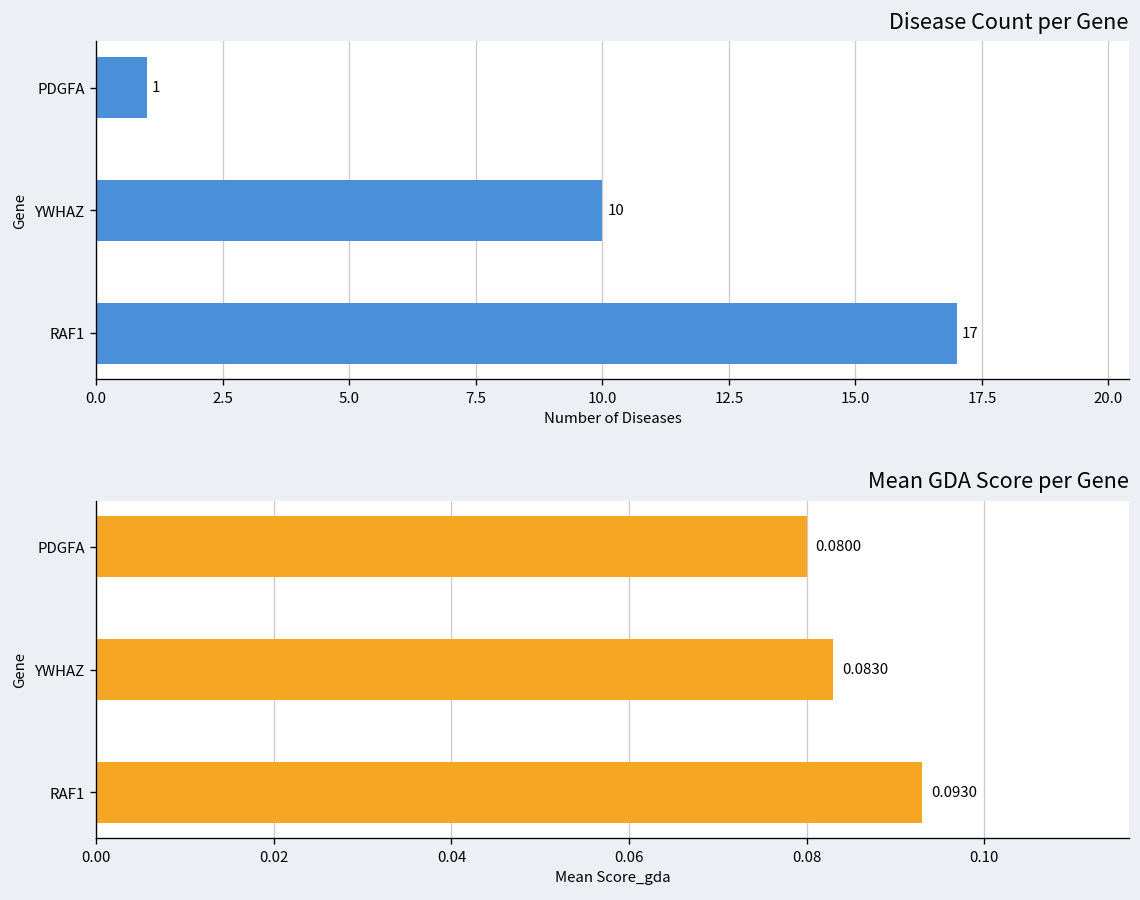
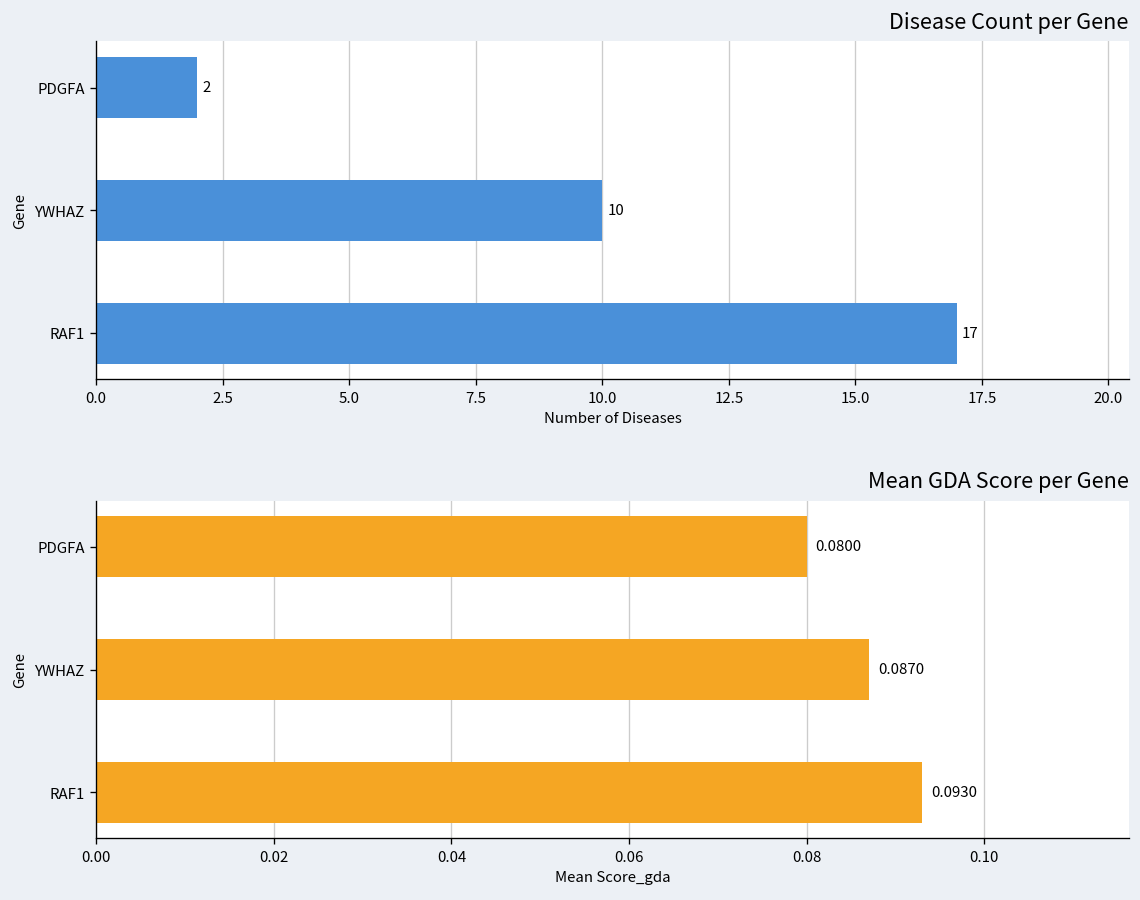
Disease Count per Gene, PDGFA: 1 -> 2
Mean GDA Score per Gene, YWHAZ: 0.0830 -> 0.0870
